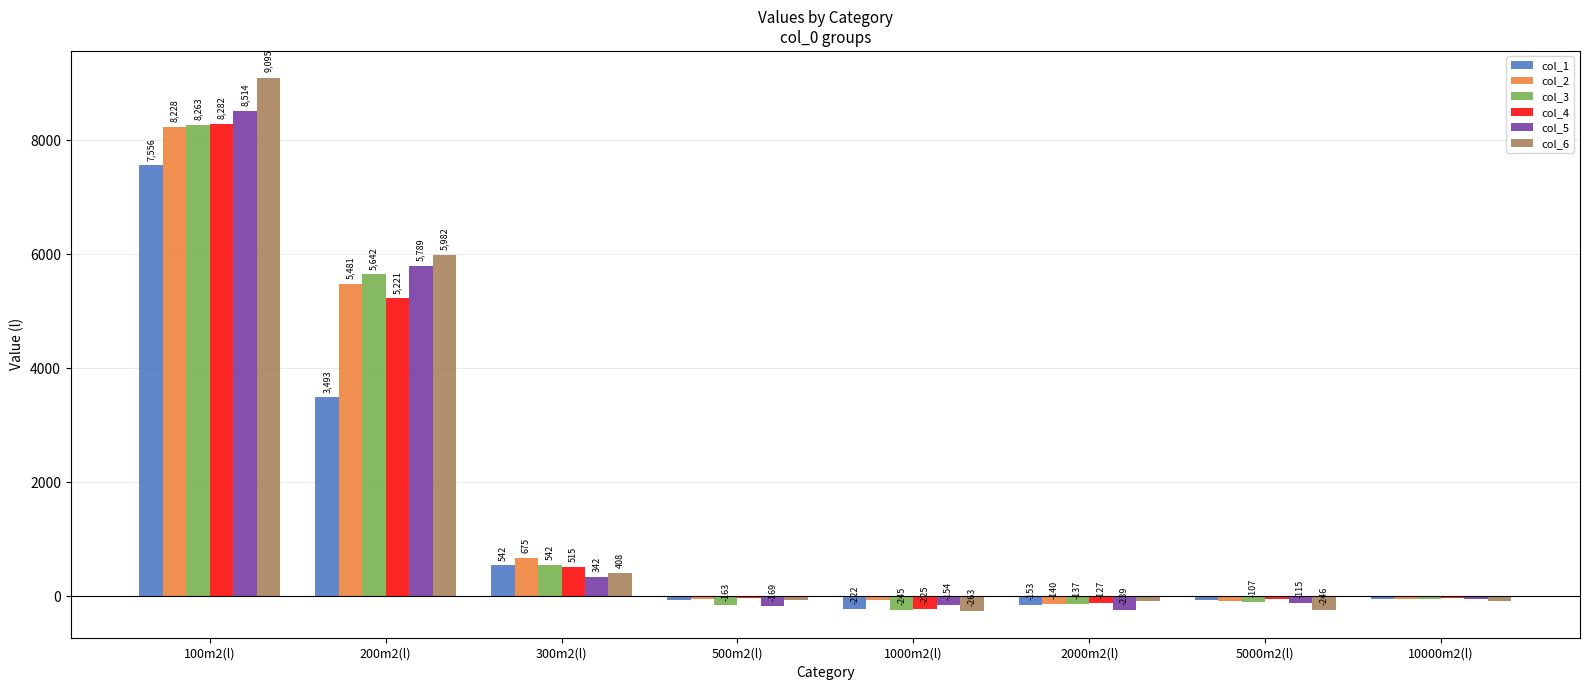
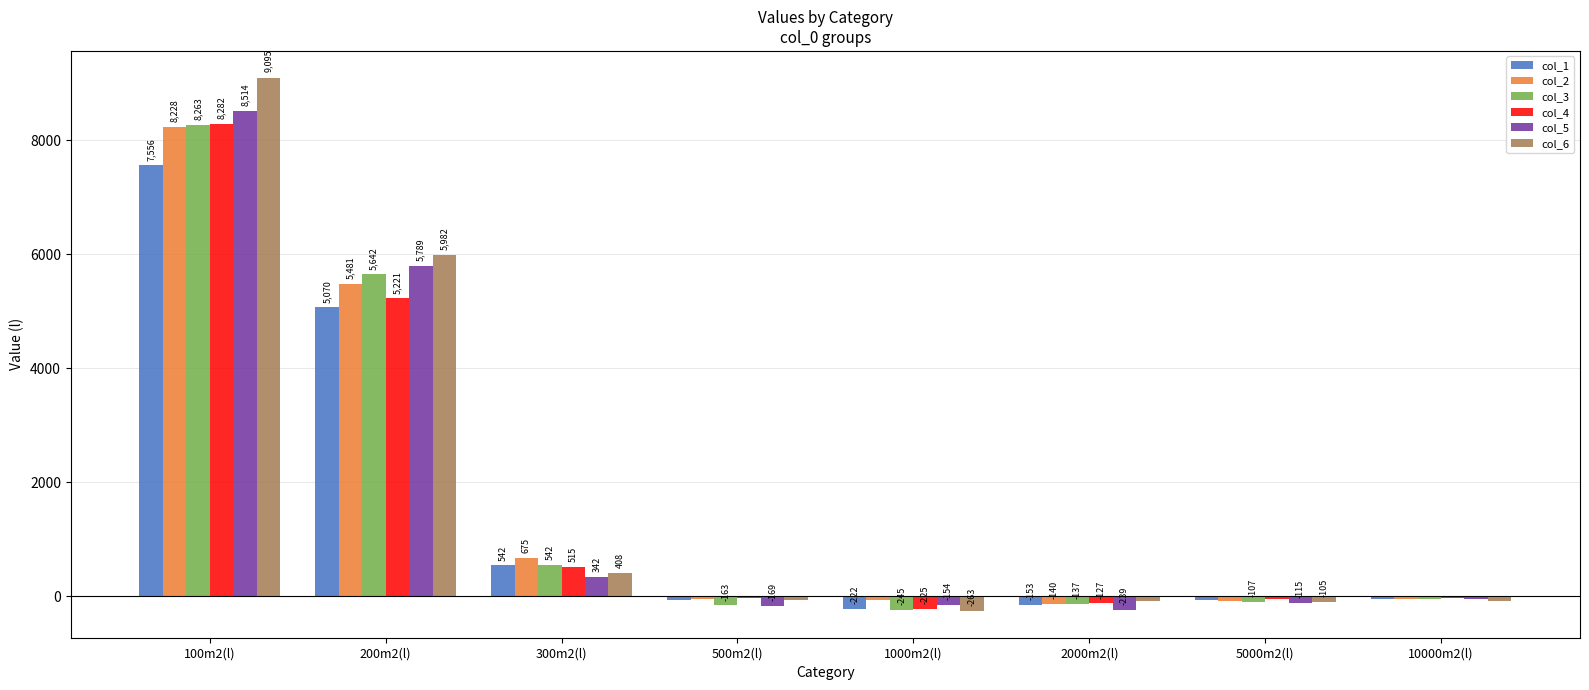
col_1, 200m2(l): 3,493 -> 5,070
col_6, 5000m2(l): -246 -> -105
